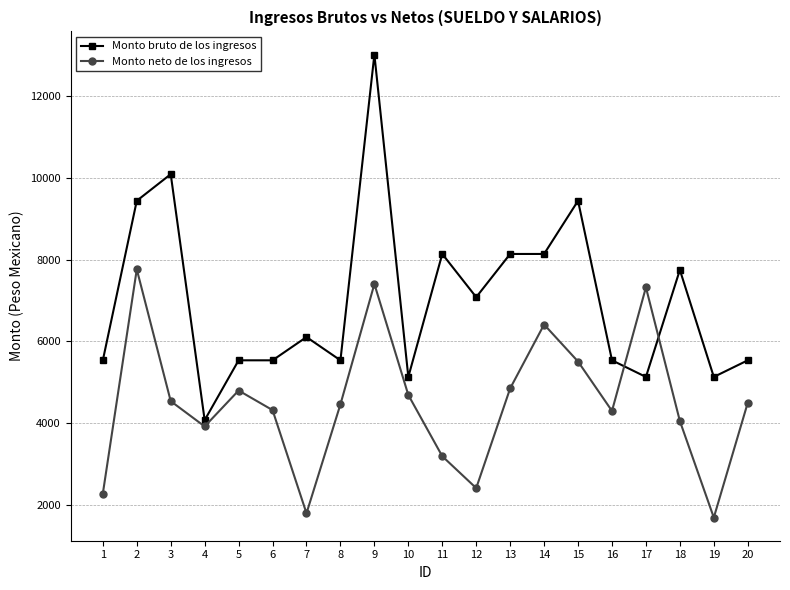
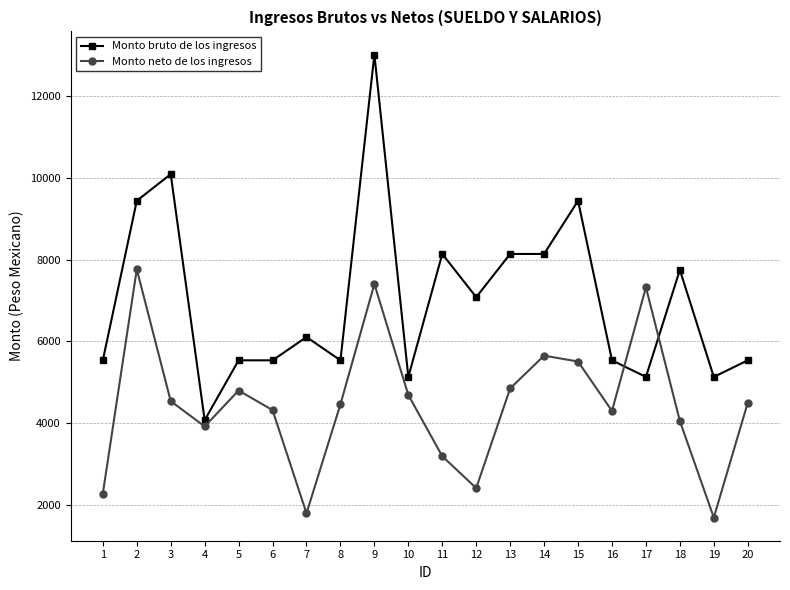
Monto neto de los ingresos, 14: 6400 -> 5600
